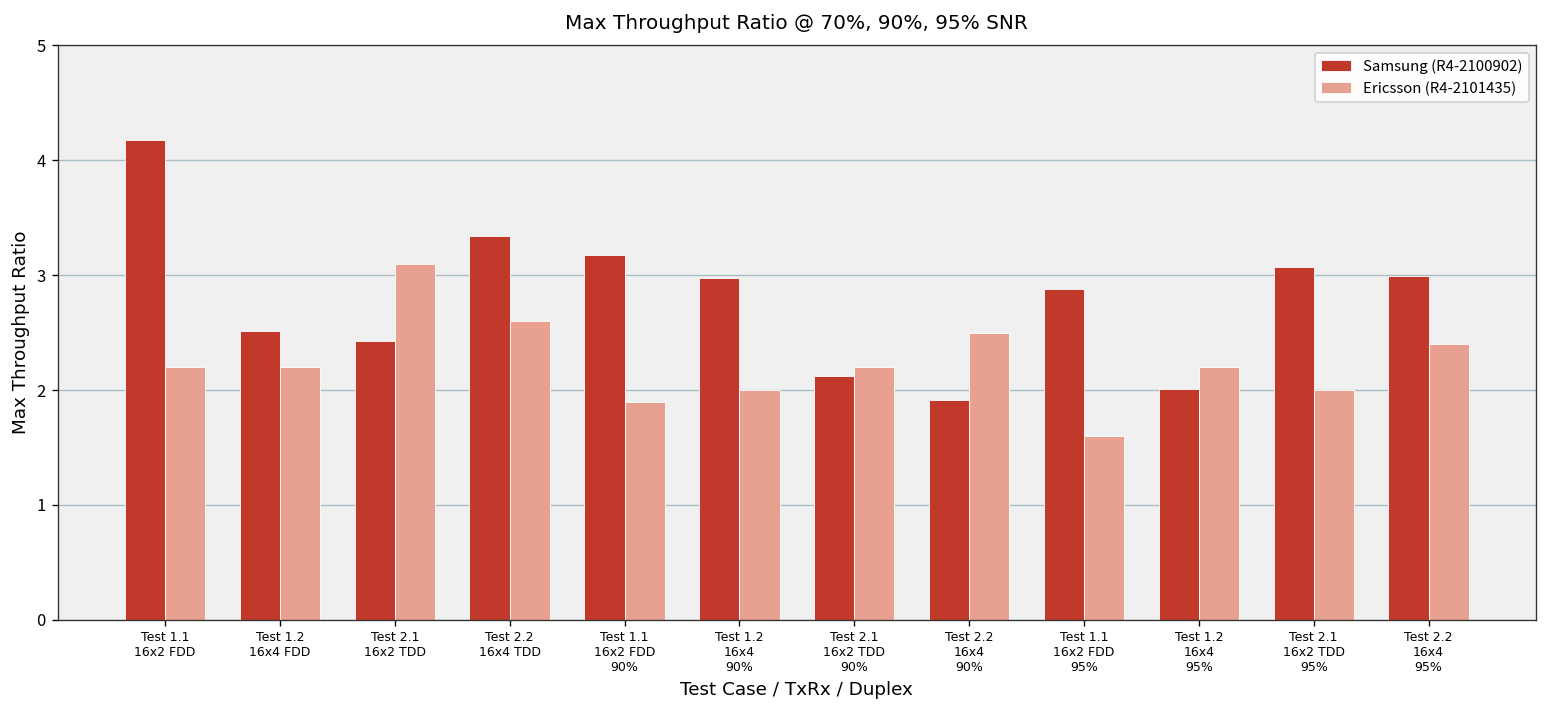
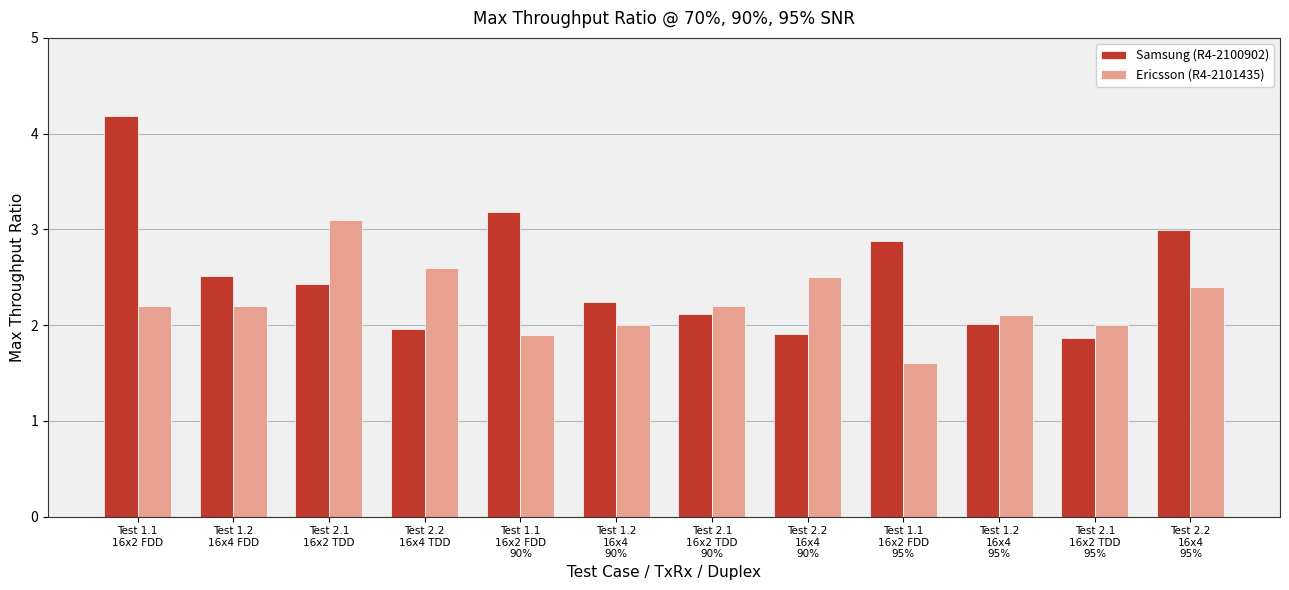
Samsung (R4-2100902), Test 2.2 16x4 TDD: 3.3 -> 2.0
Samsung (R4-2100902), Test 1.2 16x4 90%: 3.0 -> 2.2
Ericsson (R4-2101435), Test 1.2 16x4 95%: 2.2 -> 2.1
Samsung (R4-2100902), Test 2.1 16x2 TDD 95%: 3.1 -> 1.9
